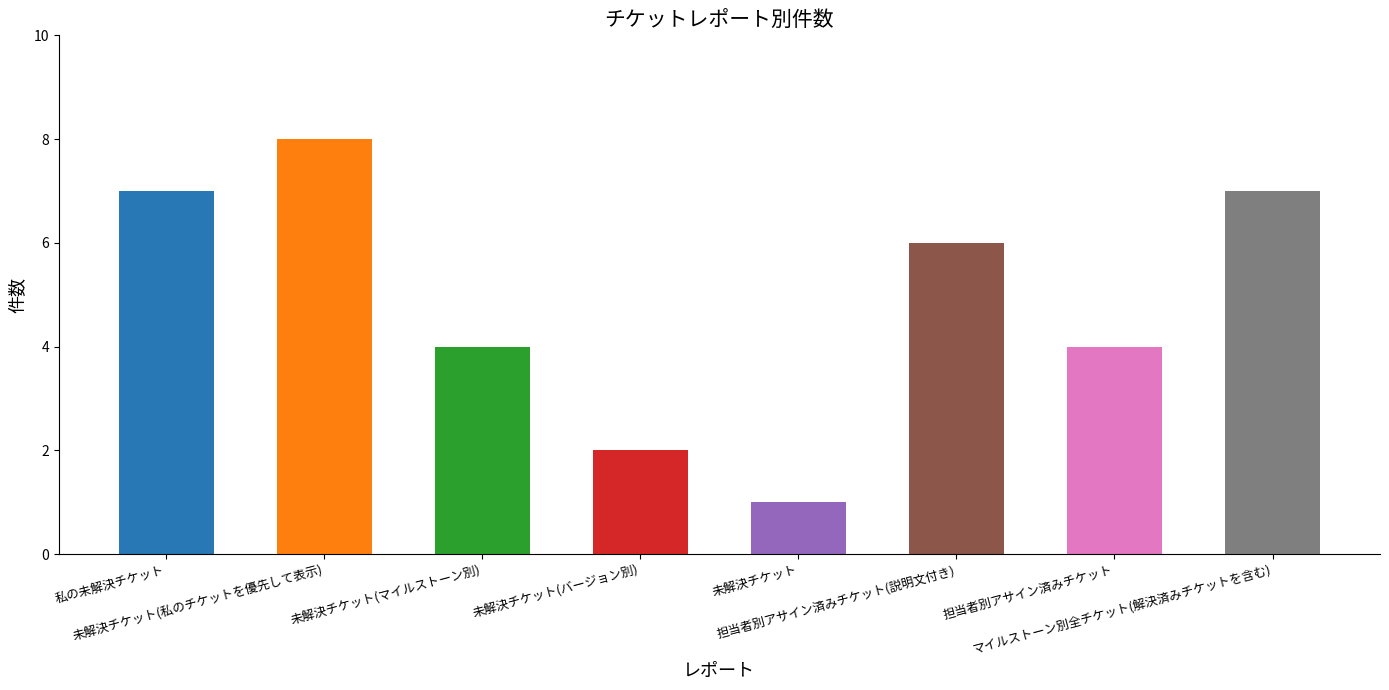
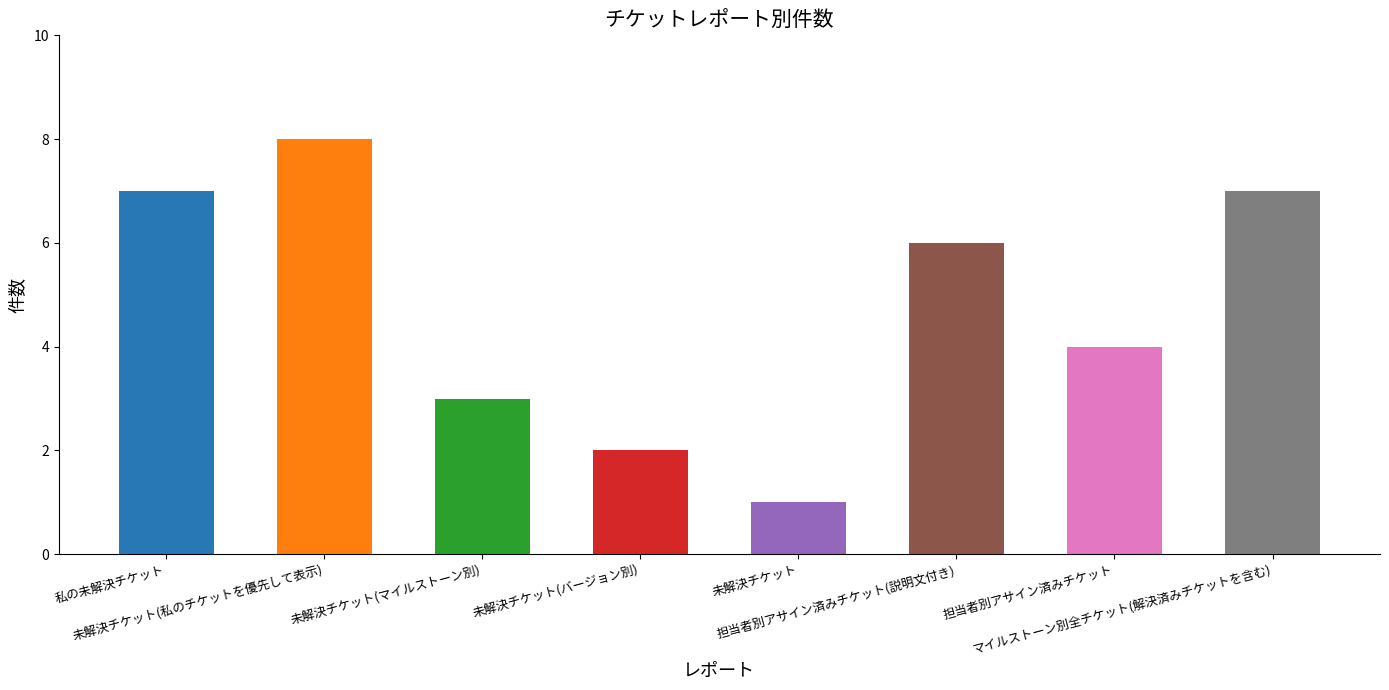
未解決チケット(マイルストーン別): 4 -> 3
